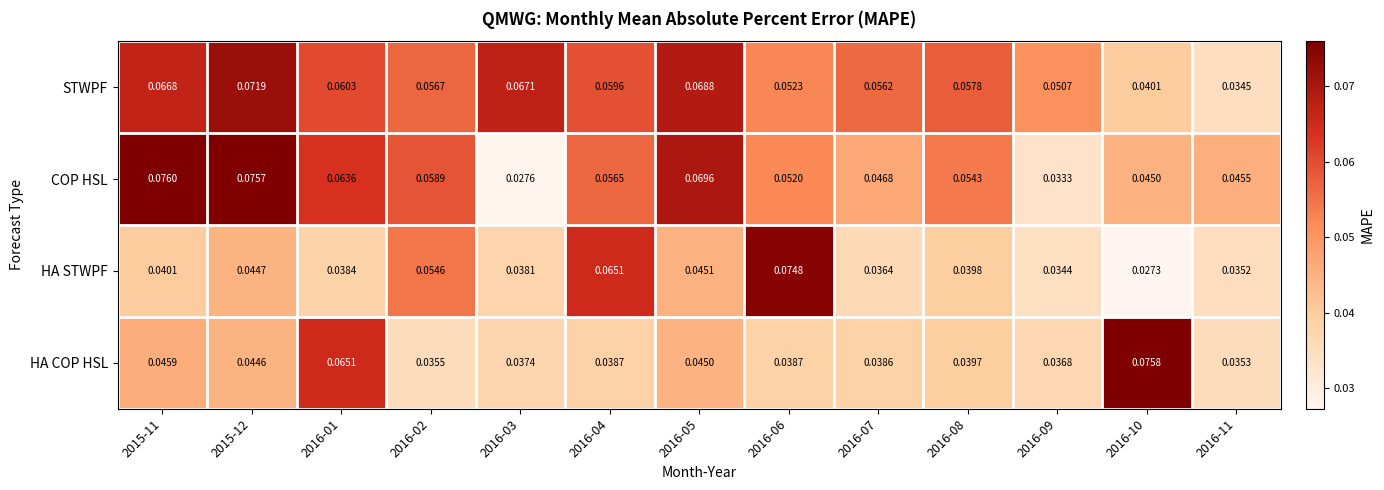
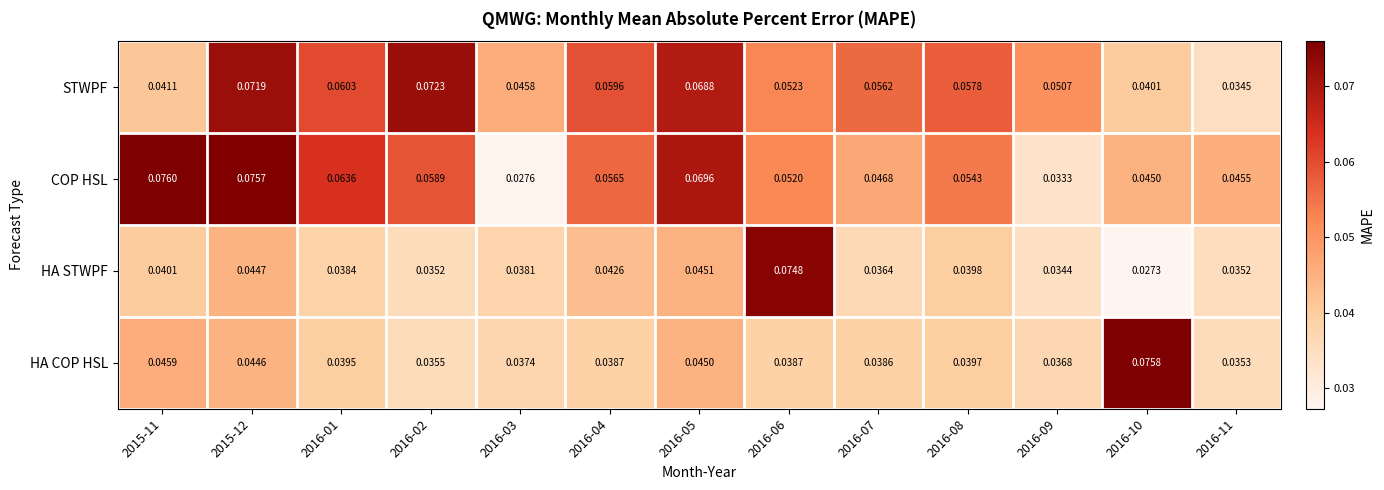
STWPF, 2015-11: 0.0668 -> 0.0411
STWPF, 2016-02: 0.0567 -> 0.0723
STWPF, 2016-03: 0.0671 -> 0.0458
HA STWPF, 2016-02: 0.0546 -> 0.0352
HA STWPF, 2016-04: 0.0651 -> 0.0426
HA COP HSL, 2016-01: 0.0651 -> 0.0395
